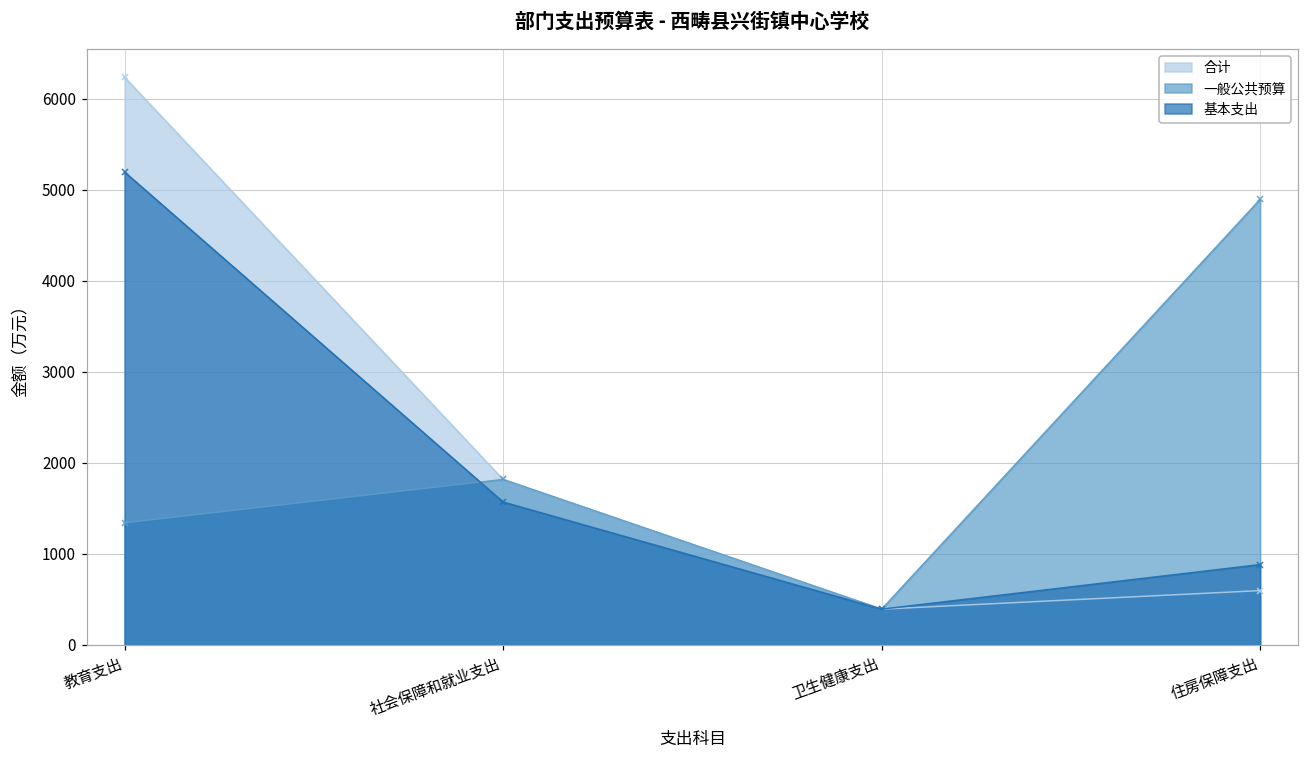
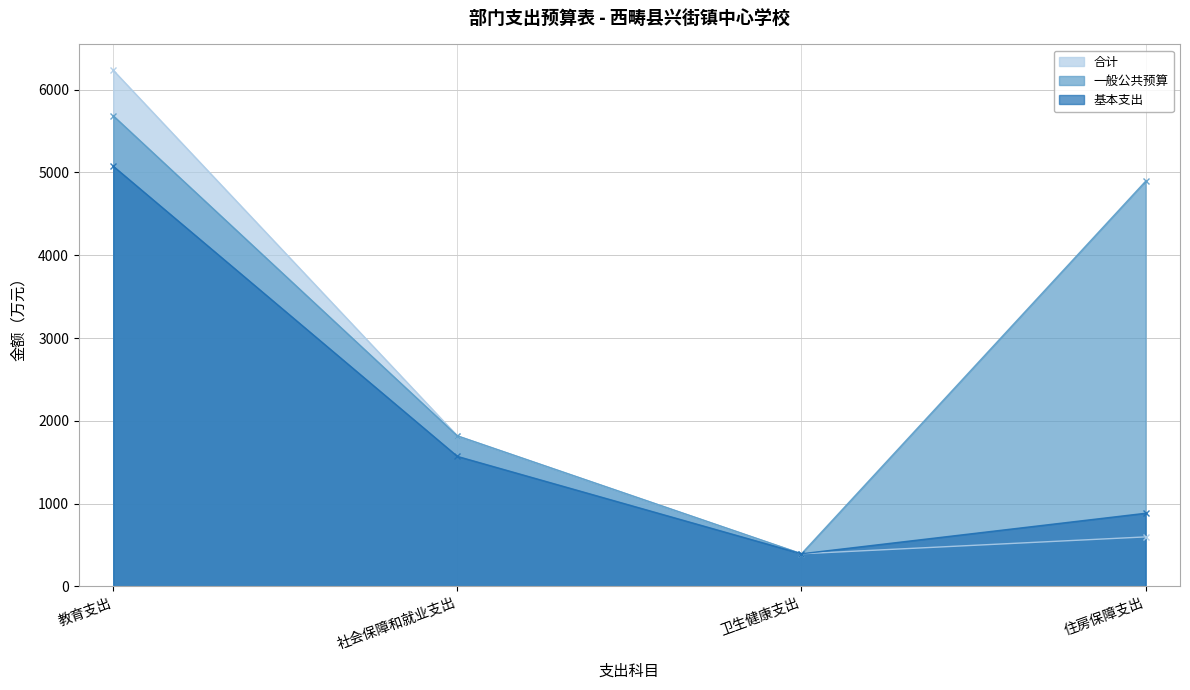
一般公共预算, 教育支出: 1300 -> 5700
基本支出, 教育支出: 5200 -> 5100
